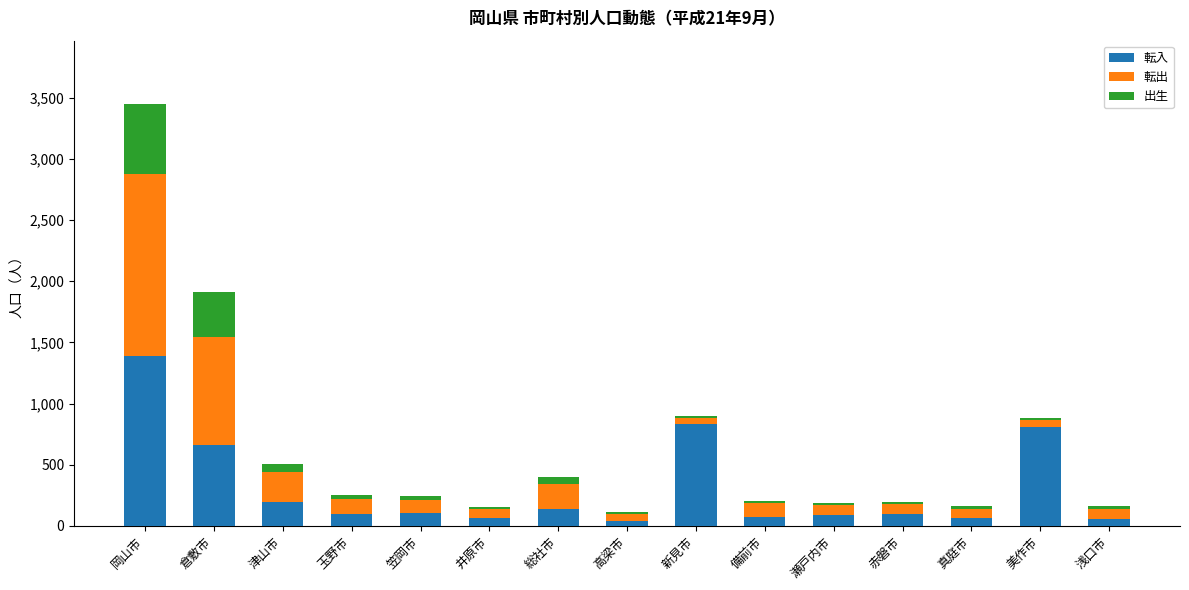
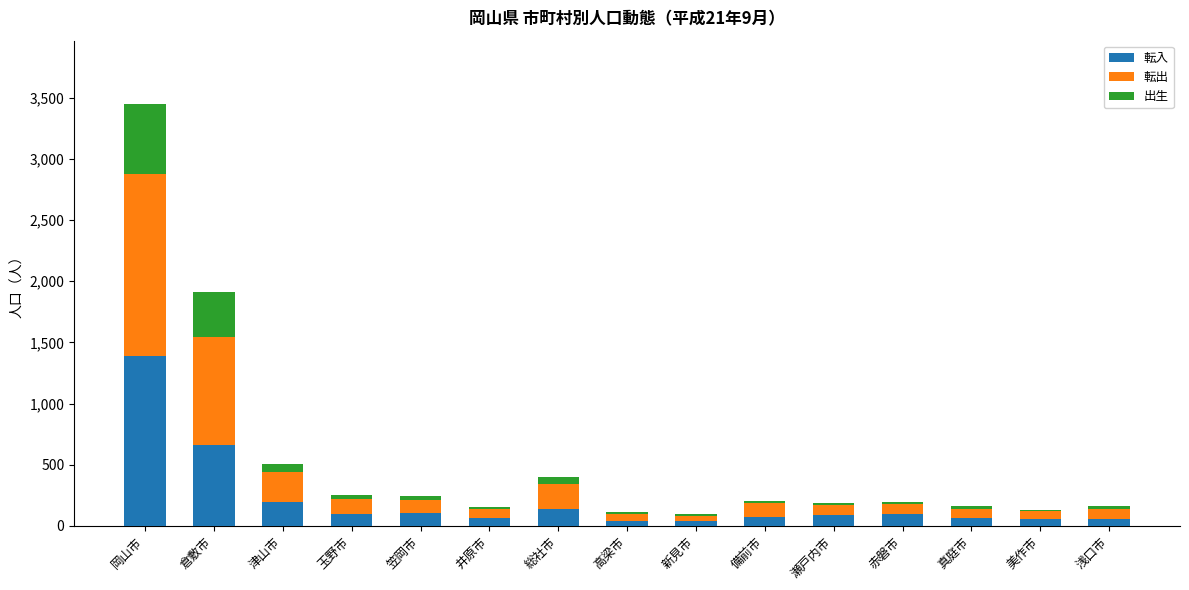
転入, 新見市: 840 -> 40
転入, 美作市: 810 -> 60
